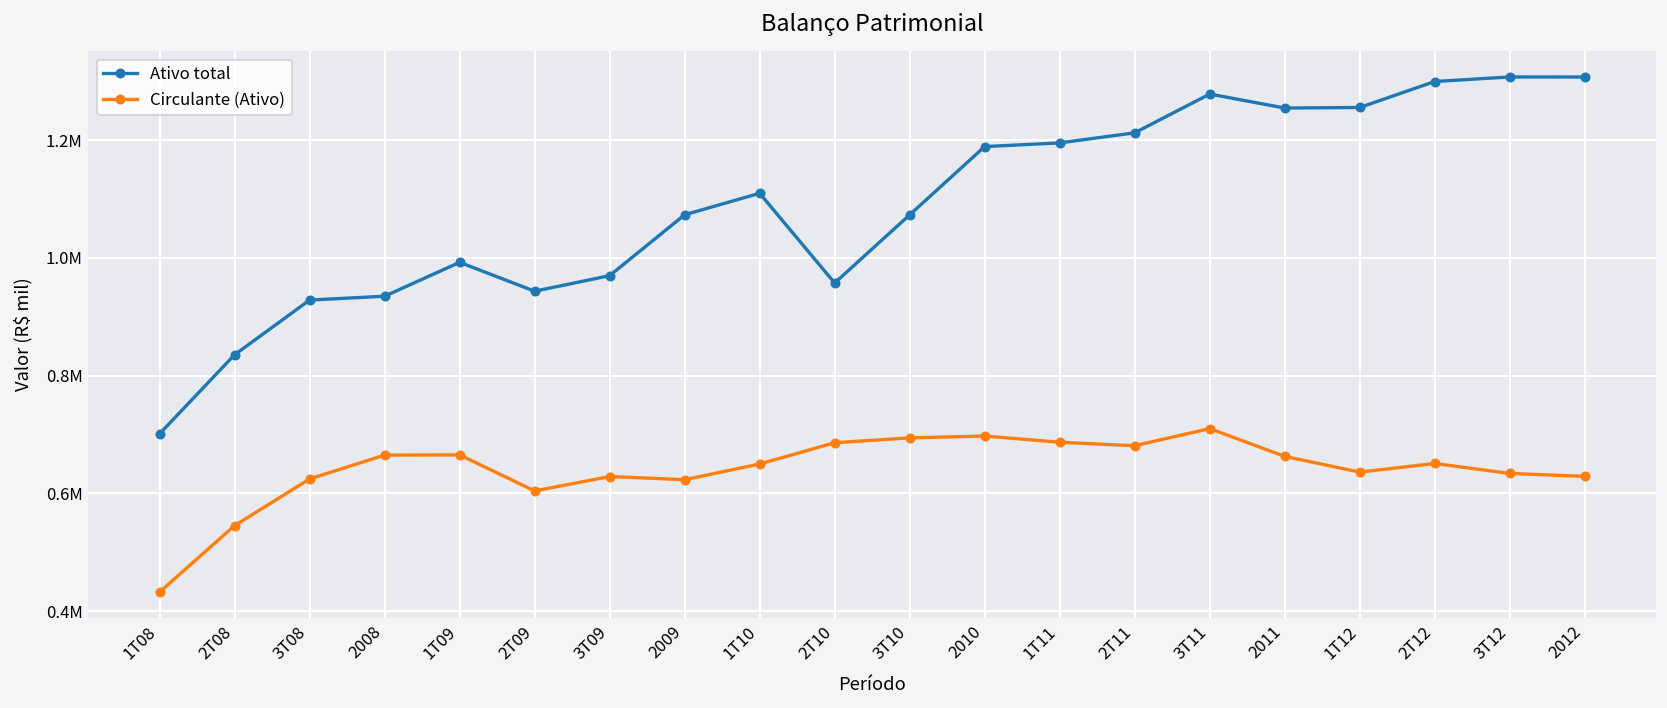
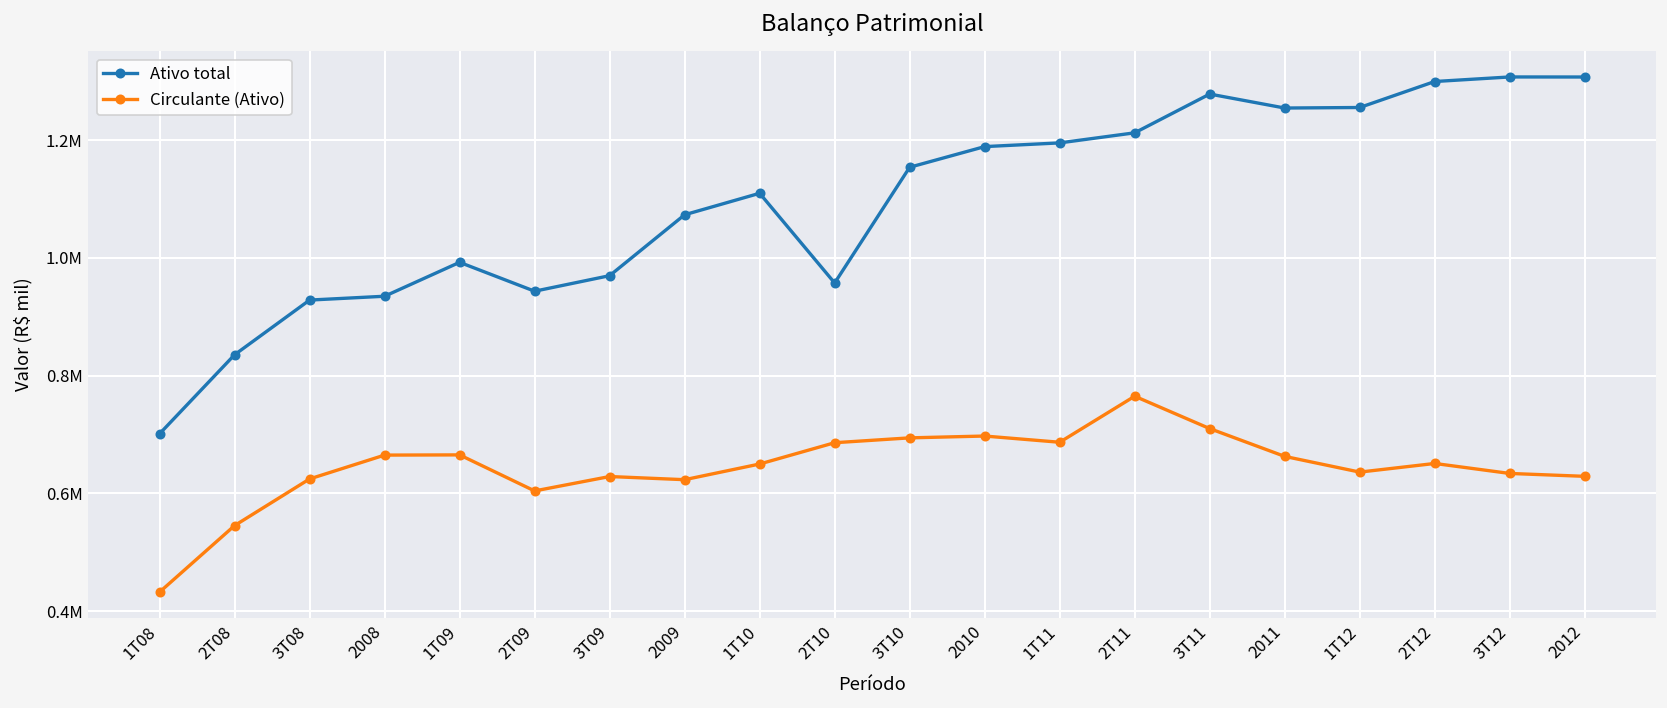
Ativo total, 3T10: 1070000 -> 1150000
Circulante (Ativo), 2T11: 680000 -> 770000
